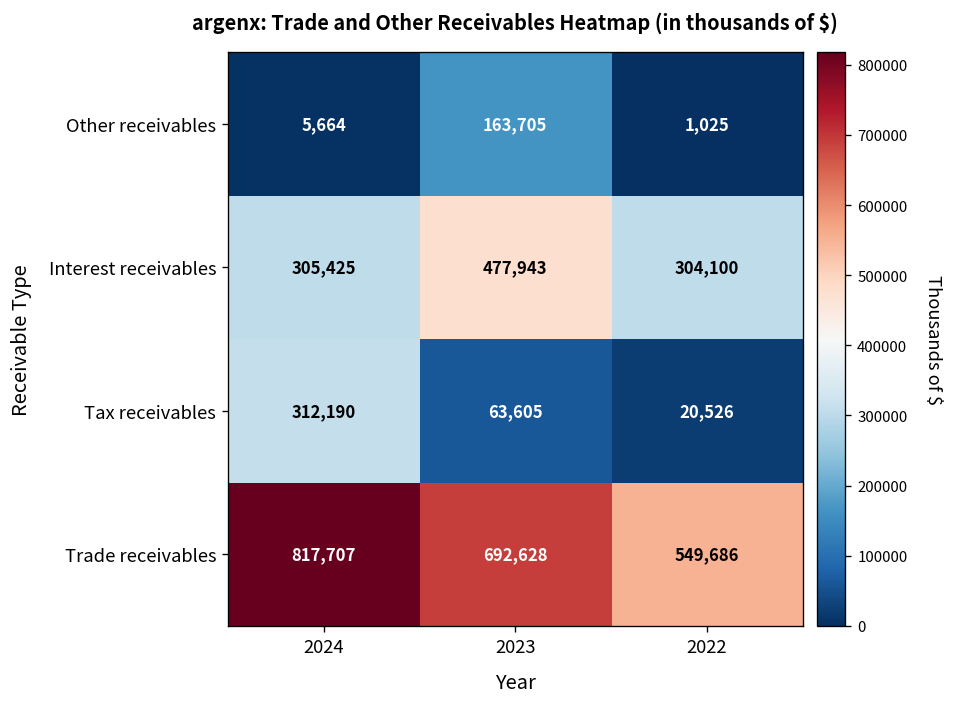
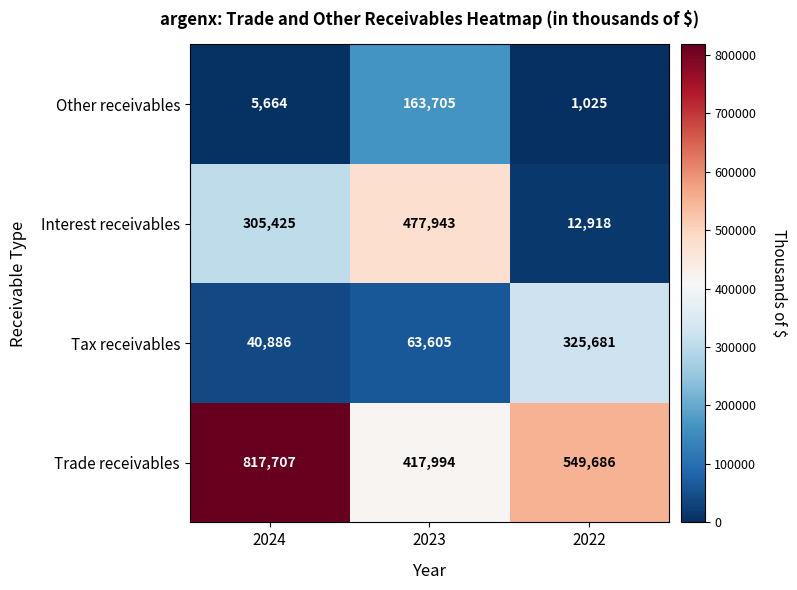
Interest receivables, 2022: 304,100 -> 12,918
Tax receivables, 2024: 312,190 -> 40,886
Tax receivables, 2022: 20,526 -> 325,681
Trade receivables, 2023: 692,628 -> 417,994
